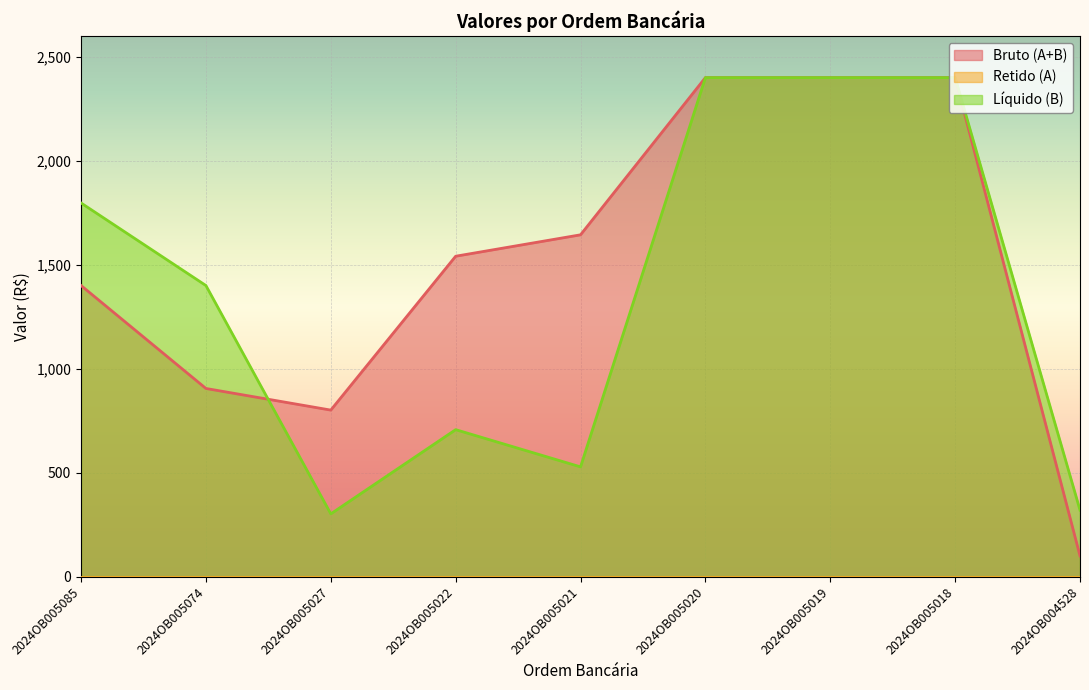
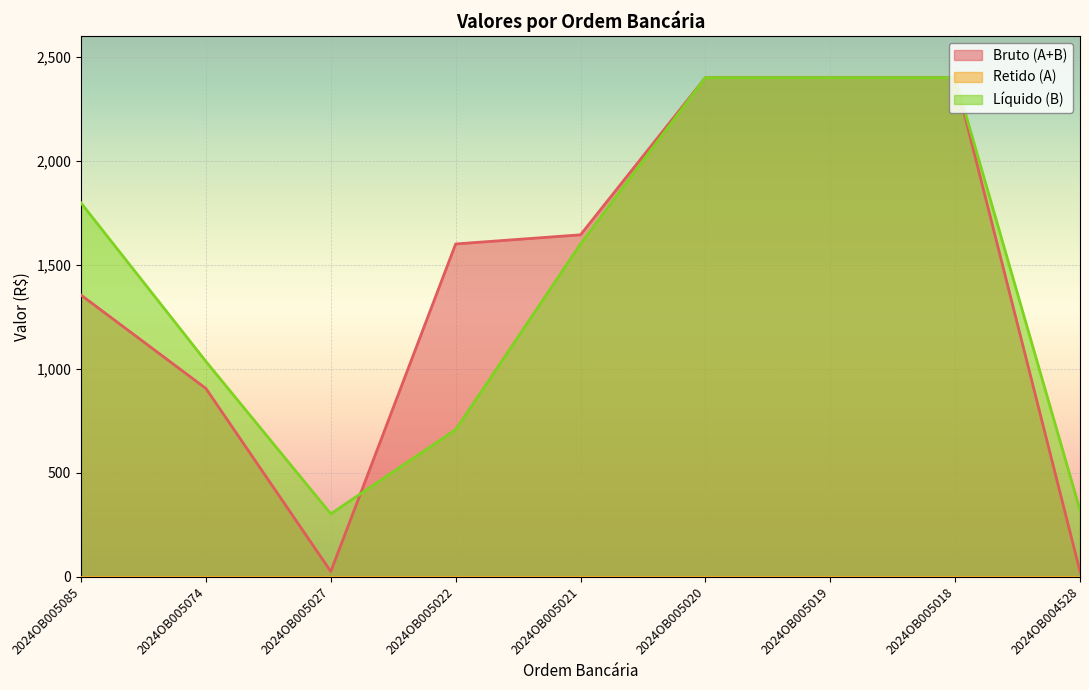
Bruto (A+B), 2024OB005085: 1,400 -> 1,350
Líquido (B), 2024OB005074: 1,400 -> 1,040
Bruto (A+B), 2024OB005027: 800 -> 30
Bruto (A+B), 2024OB005022: 1,540 -> 1,600
Líquido (B), 2024OB005021: 530 -> 1,600
Bruto (A+B), 2024OB004528: 100 -> 30
